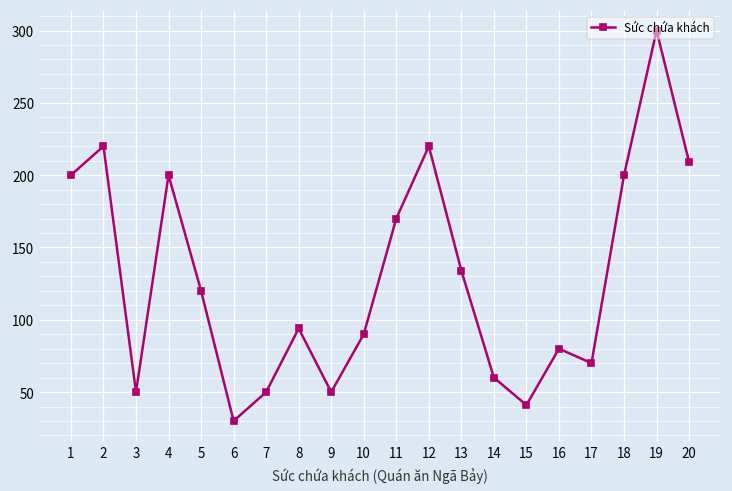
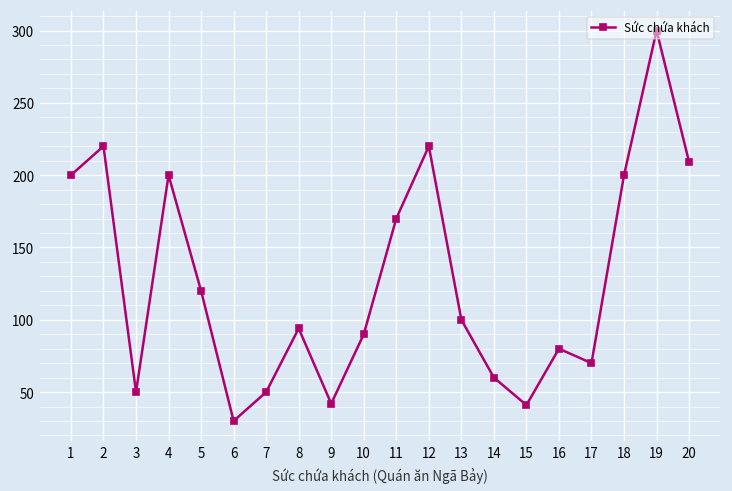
9: 50 -> 42
13: 134 -> 100
